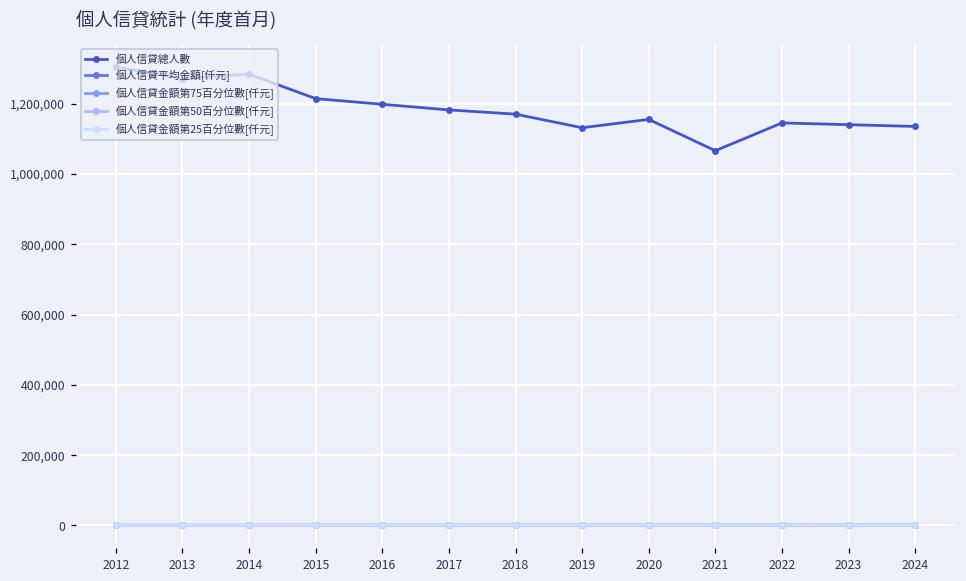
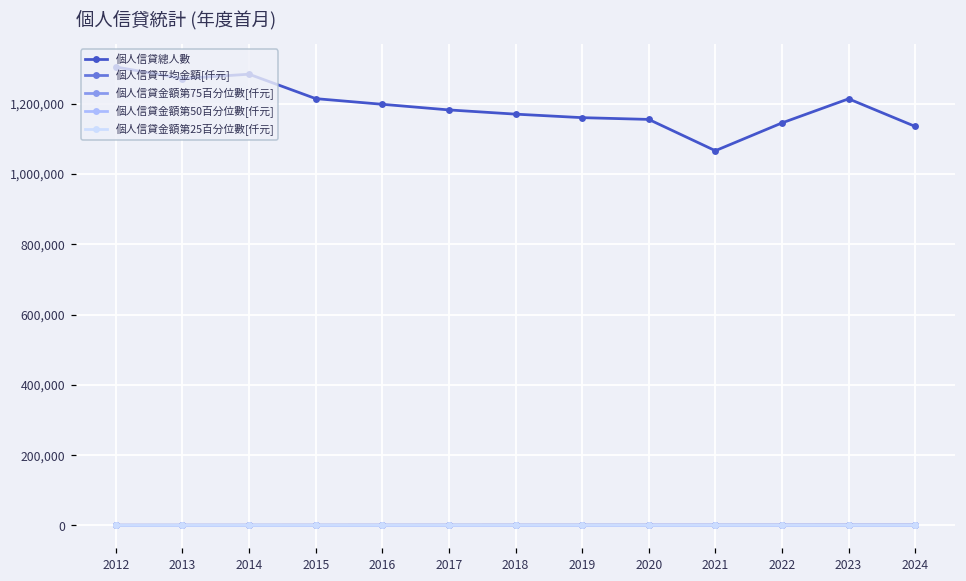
個人信貸總人數, 2019: 1,130,000 -> 1,160,000
個人信貸總人數, 2023: 1,140,000 -> 1,210,000
